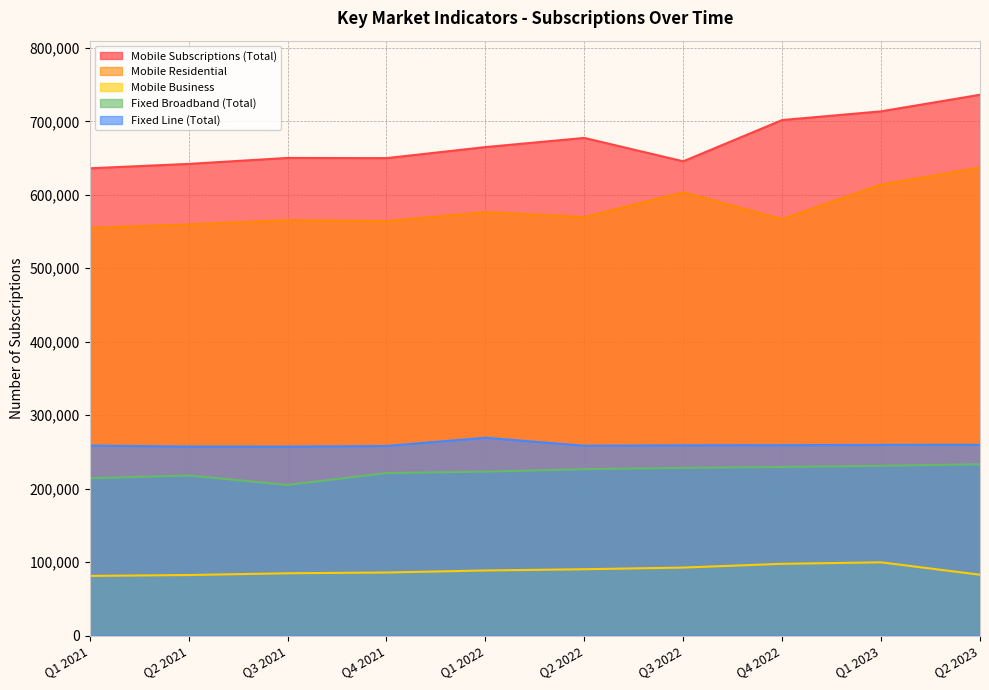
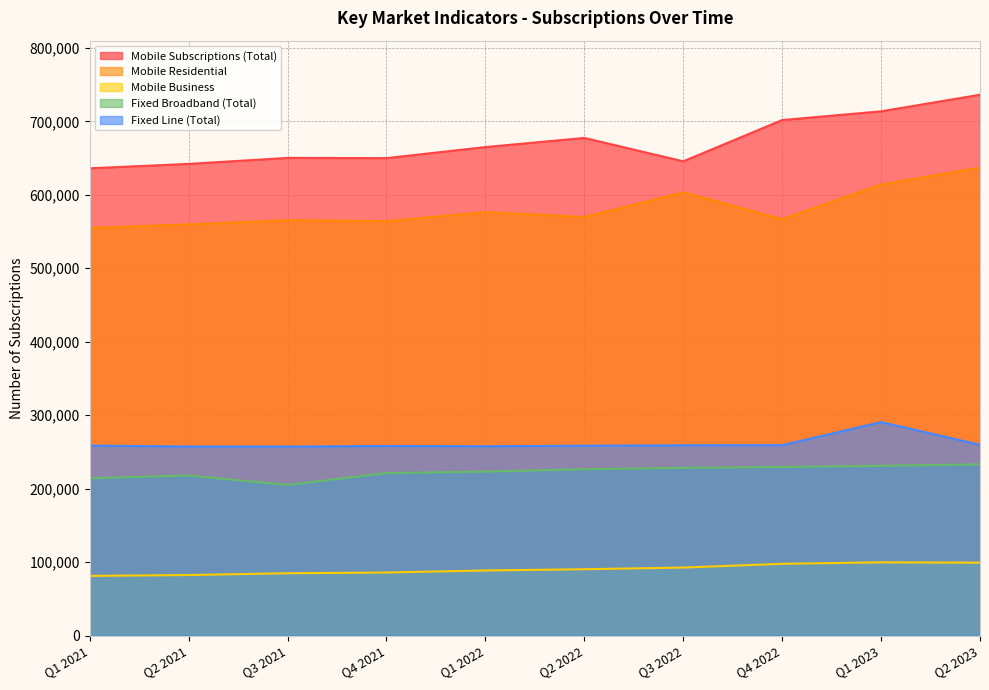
Fixed Line (Total), Q1 2022: 270,000 -> 260,000
Fixed Line (Total), Q1 2023: 260,000 -> 290,000
Mobile Business, Q2 2023: 80,000 -> 100,000
